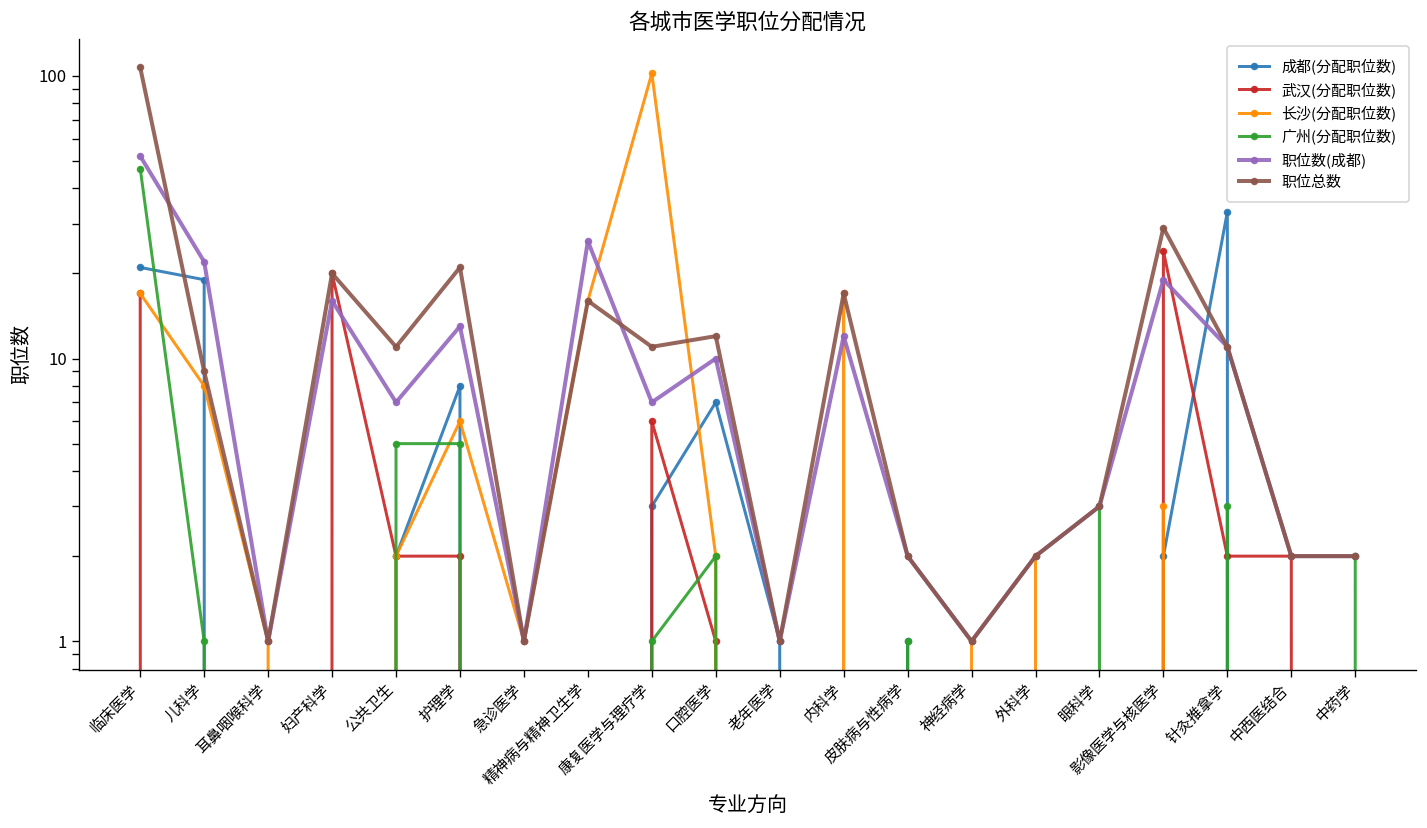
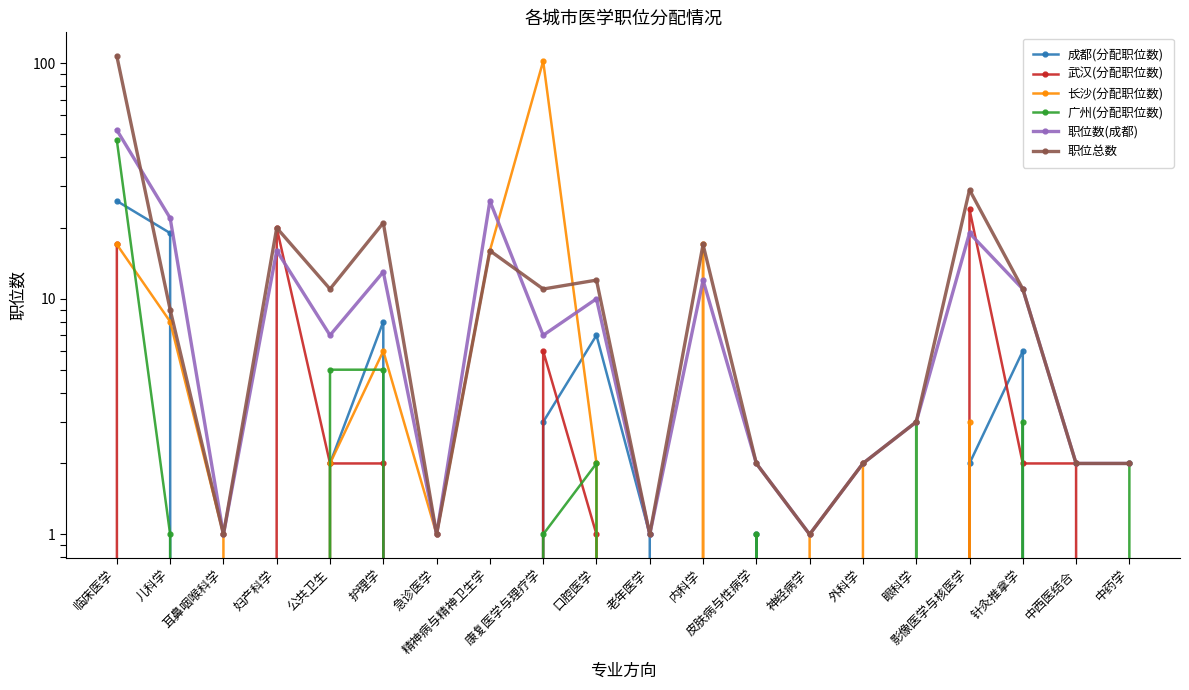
成都(分配职位数), 临床医学: 21 -> 26
成都(分配职位数), 针灸推拿学: 33 -> 6
